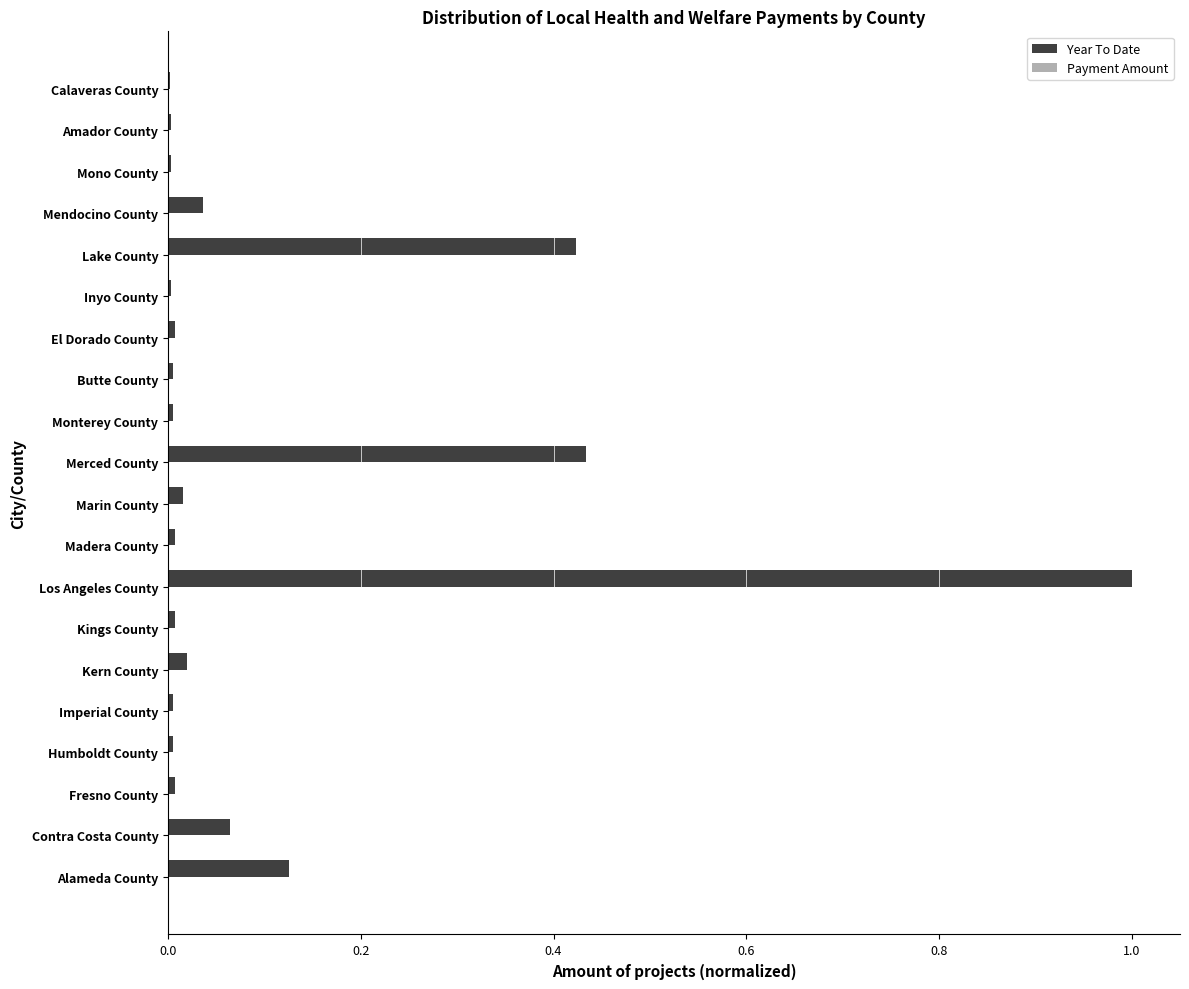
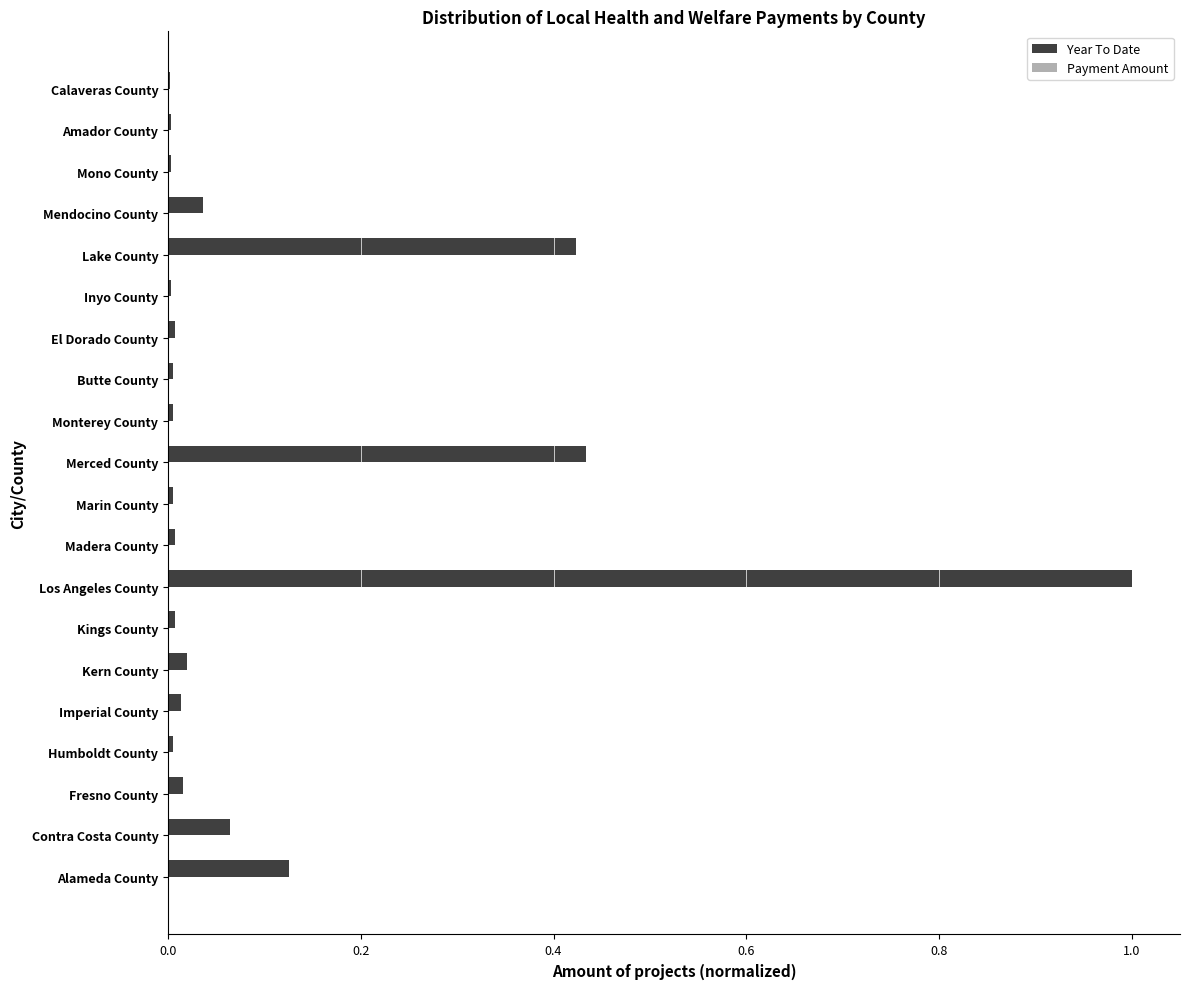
Year To Date, Marin County: 0.02 -> 0.00
Year To Date, Imperial County: 0.00 -> 0.01
Year To Date, Fresno County: 0.01 -> 0.02
